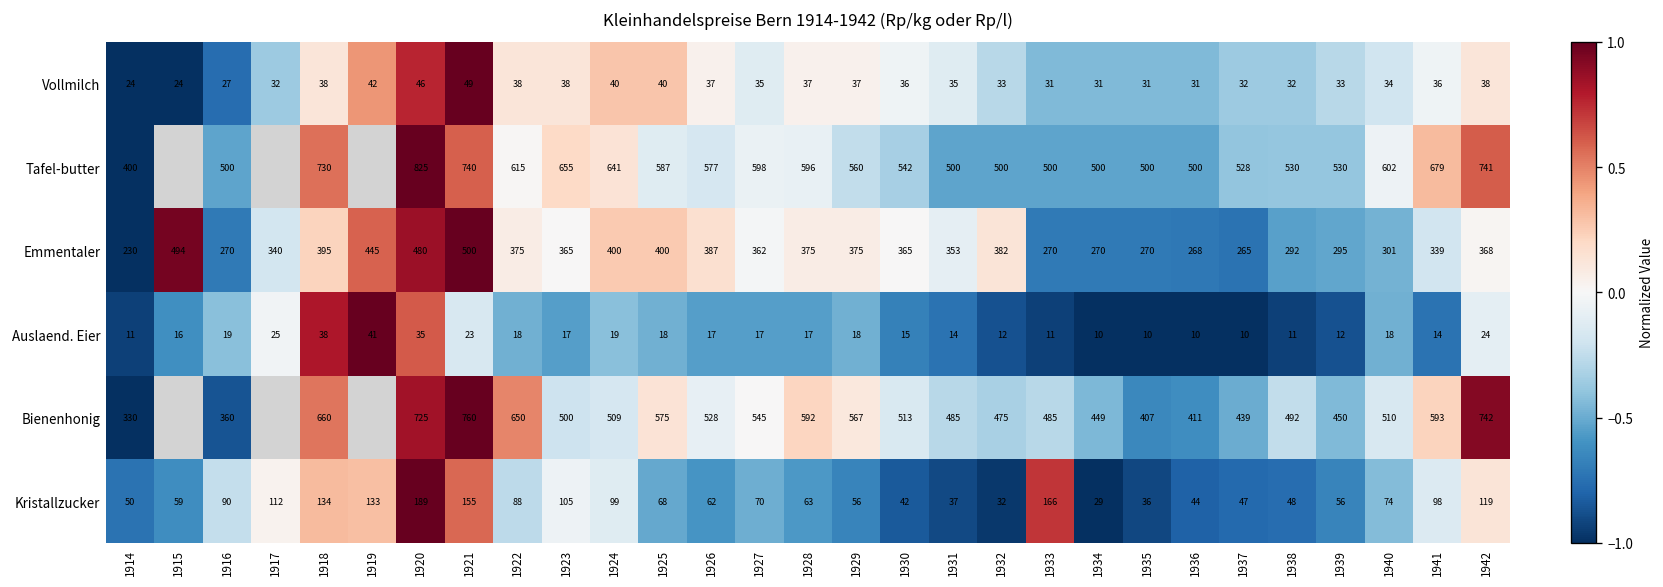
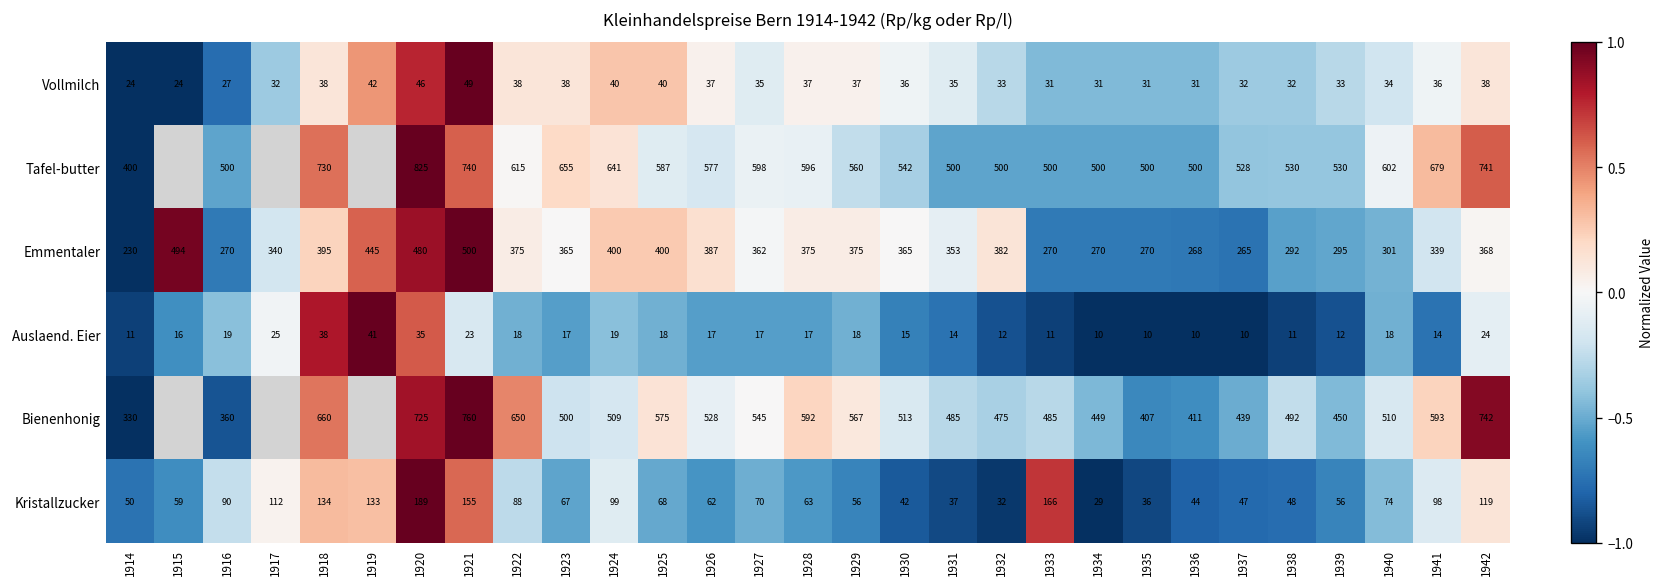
Kristallzucker, 1923: 105 -> 67
